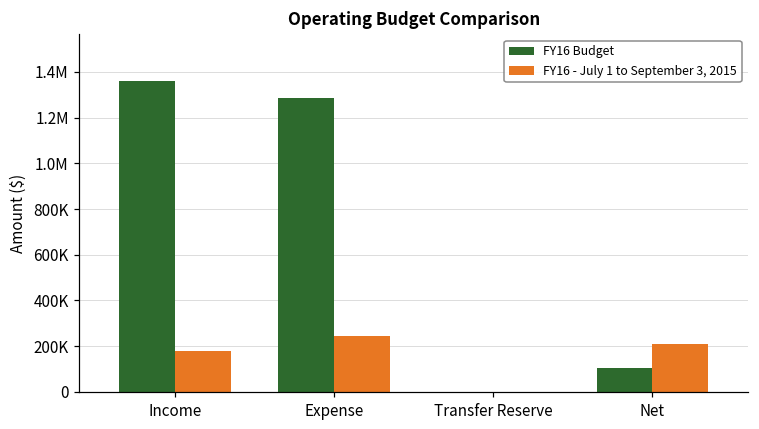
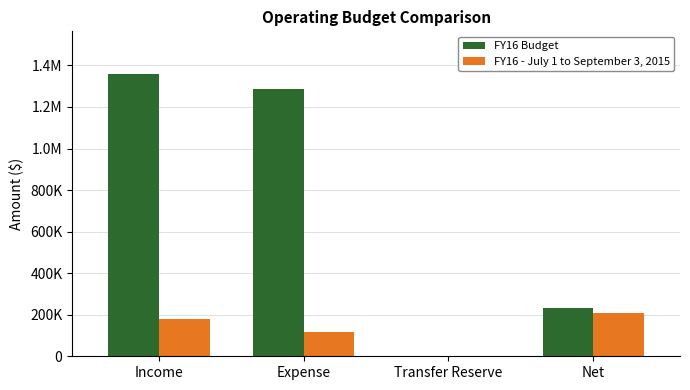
FY16 - July 1 to September 3, 2015, Expense: 250000 -> 120000
FY16 Budget, Net: 100000 -> 230000
